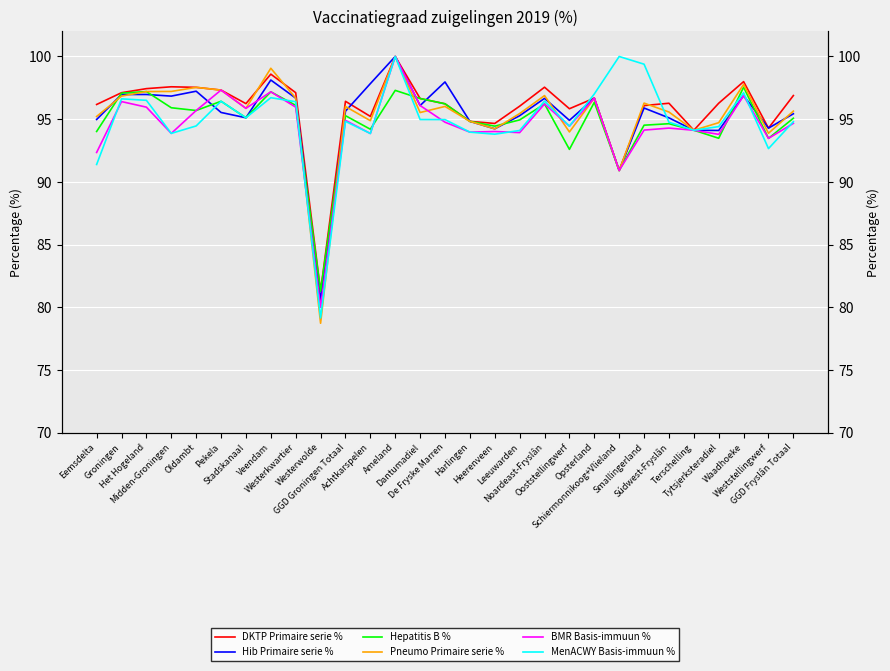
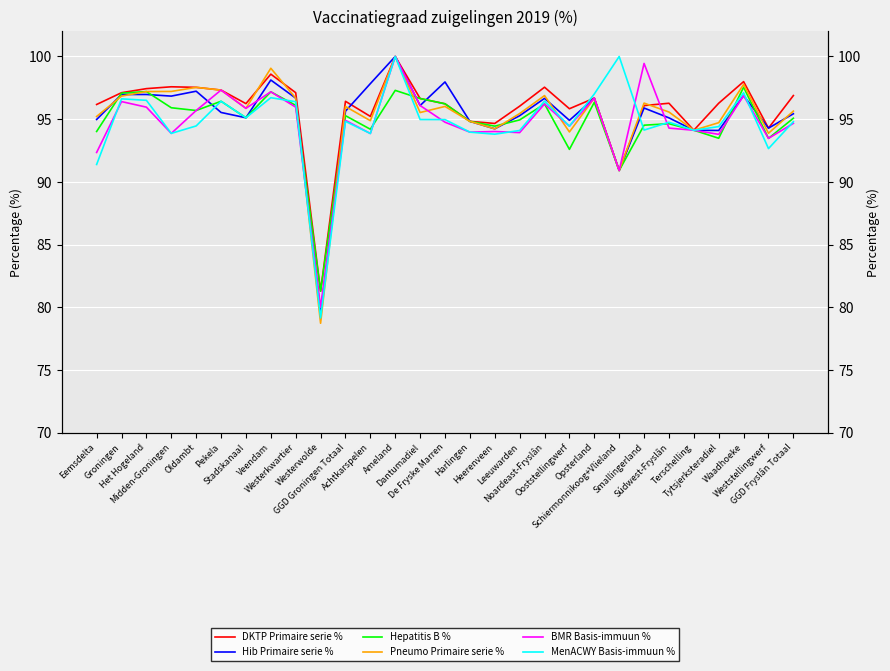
Hib Primaire serie %, Westerwolde: 80.6 -> 79.6
BMR Basis-immuun %, Smallingerland: 94.1 -> 99.4
MenACWY Basis-immuun %, Smallingerland: 99.4 -> 94.1
